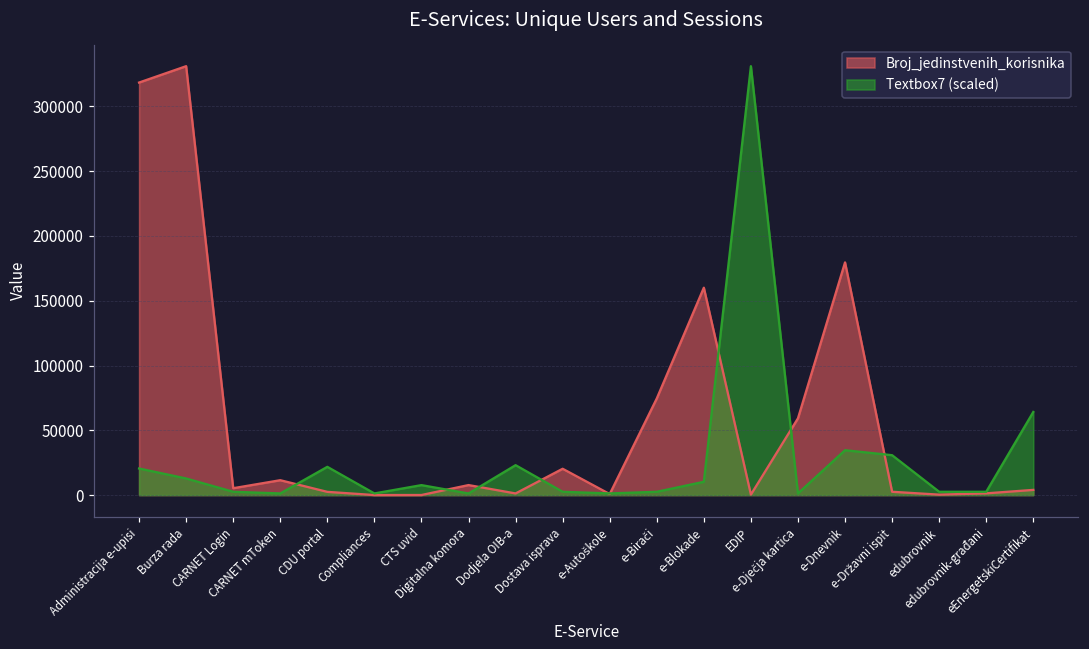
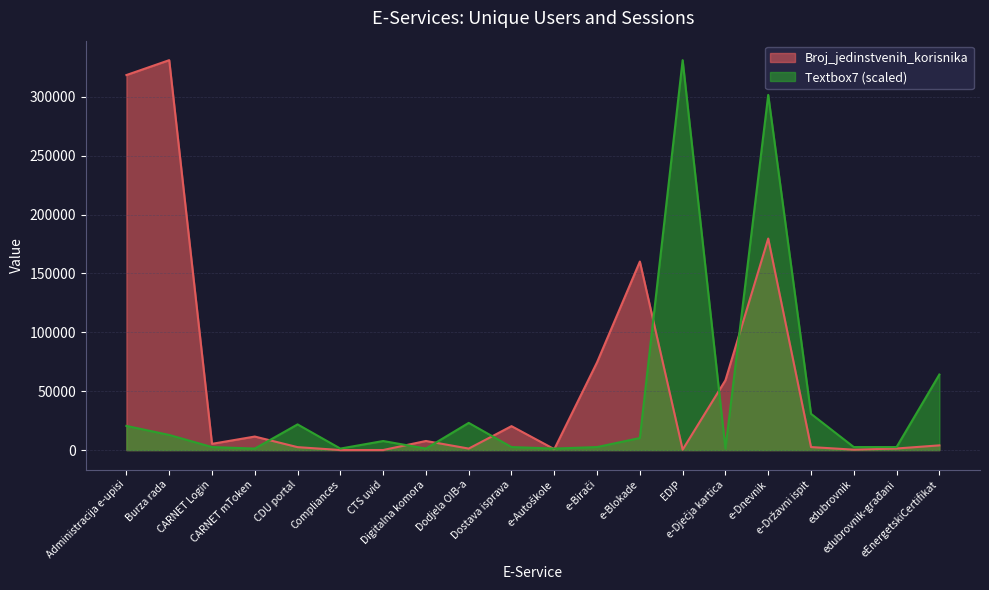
Textbox7 (scaled), e-Dnevnik: 35000 -> 302000
